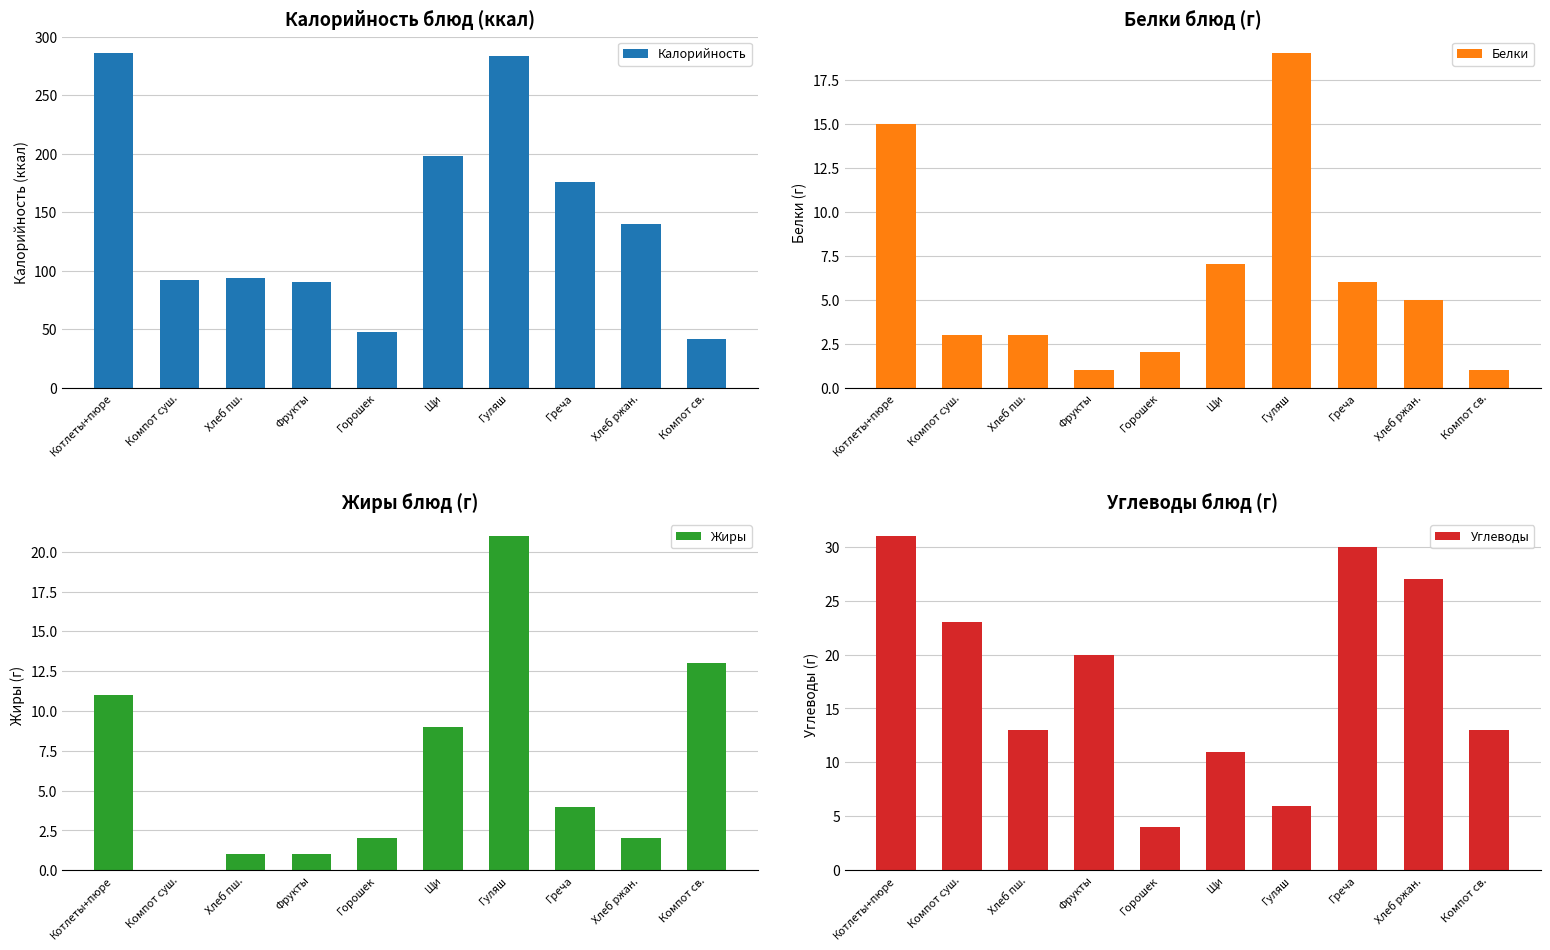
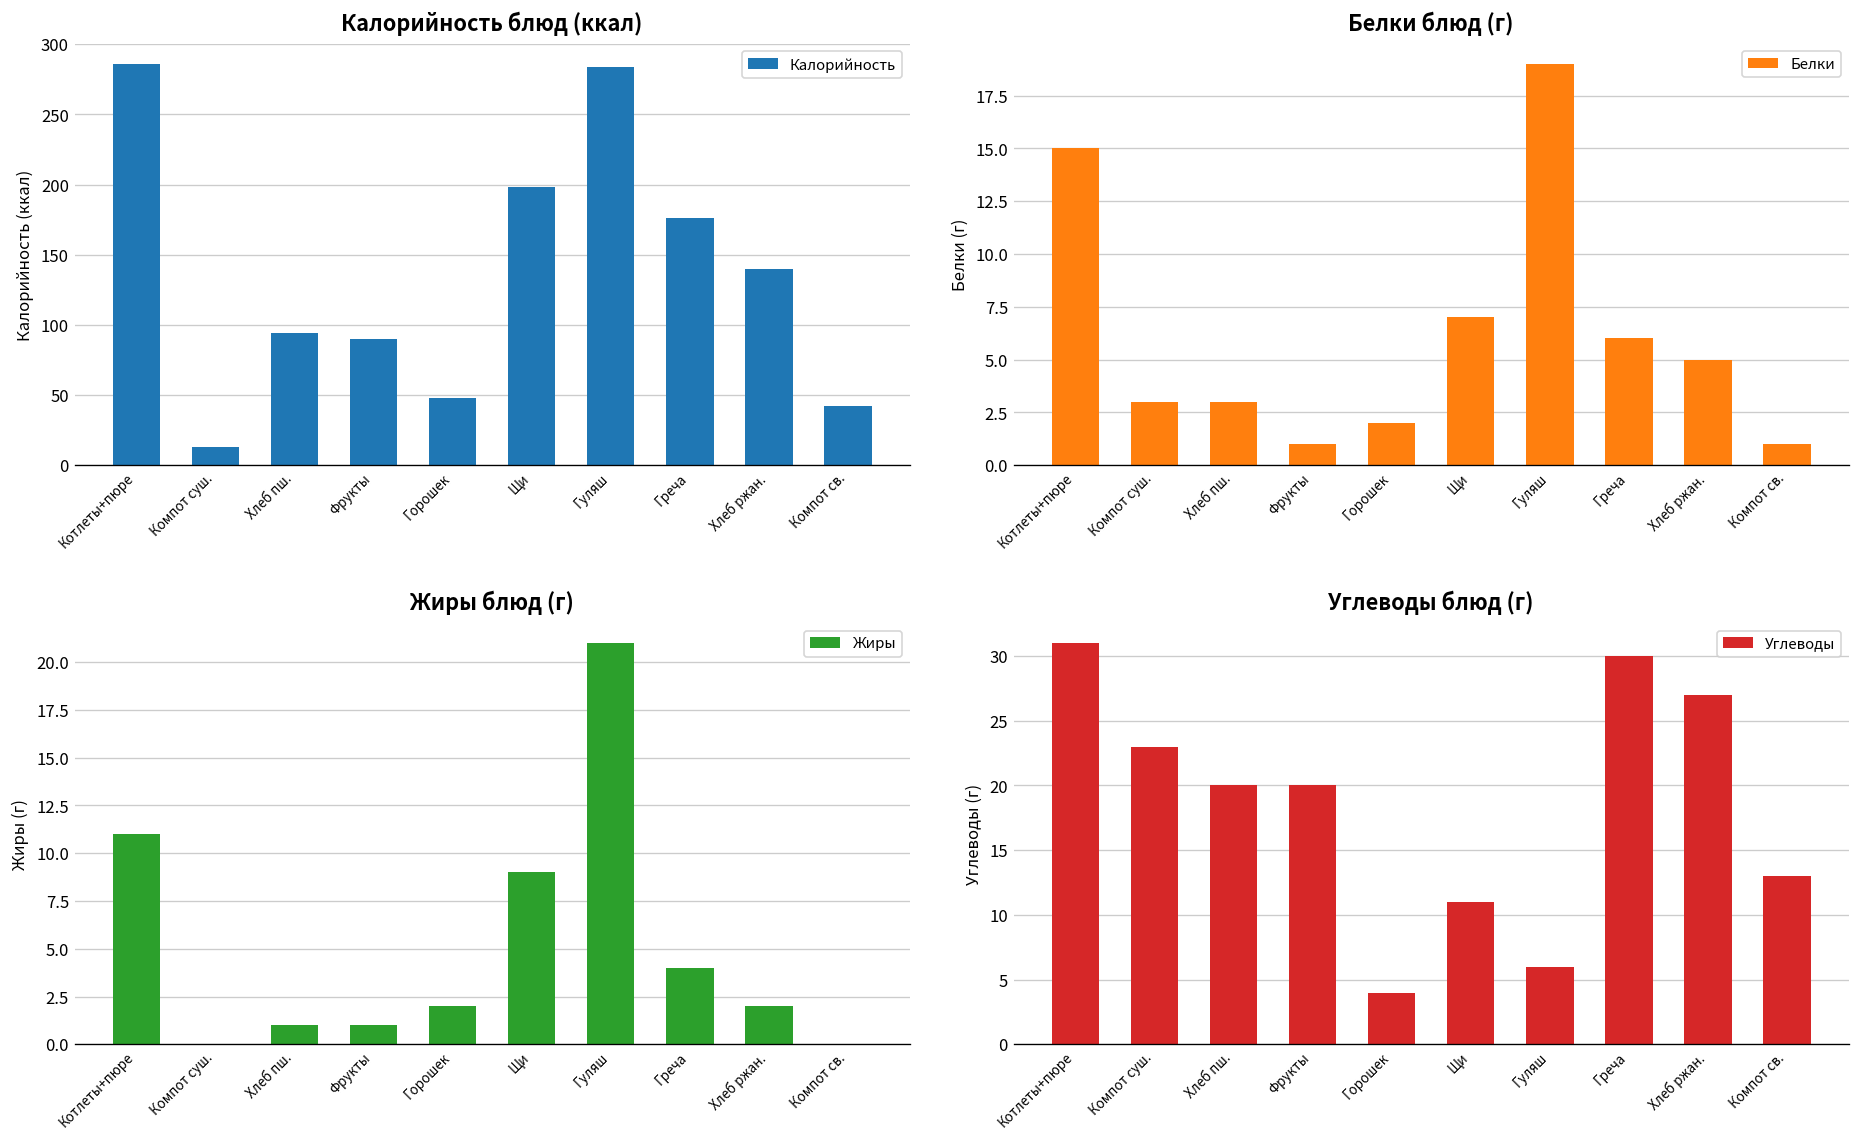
Калорийность блюд (ккал), Компот суш.: 92 -> 13
Жиры блюд (г), Компот св.: 13 -> 0
Углеводы блюд (г), Хлеб пш.: 13 -> 20
